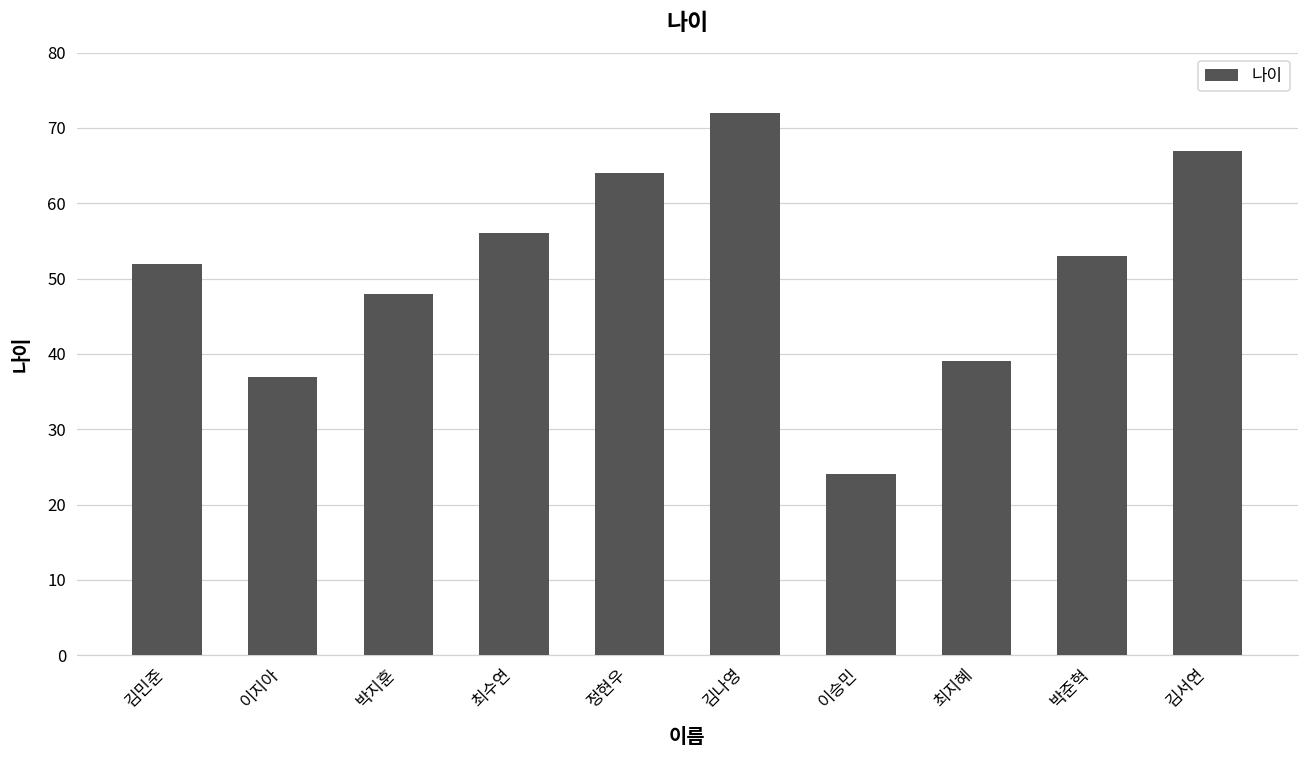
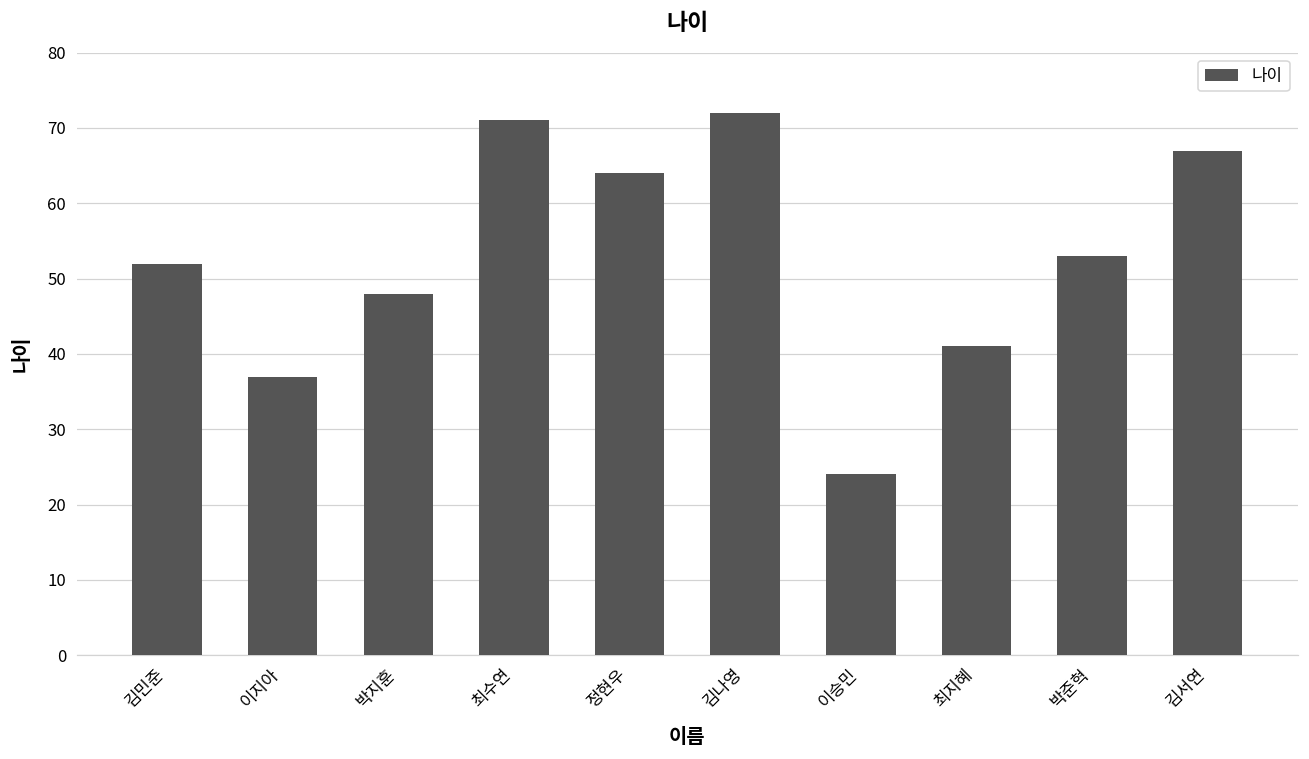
최수연: 56 -> 71
최지혜: 39 -> 41
